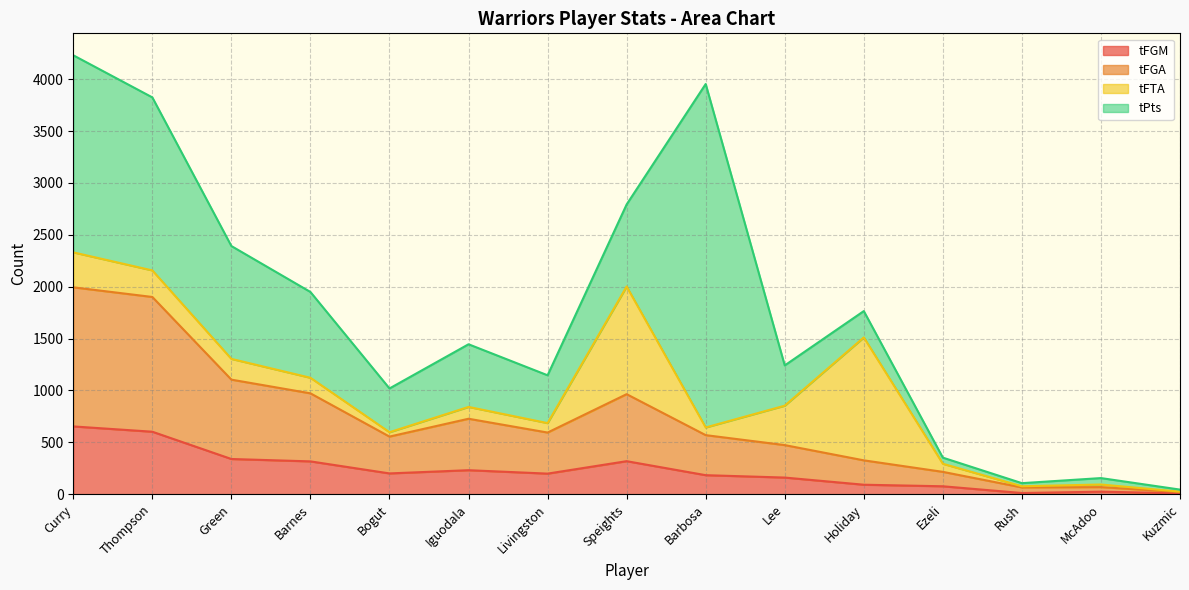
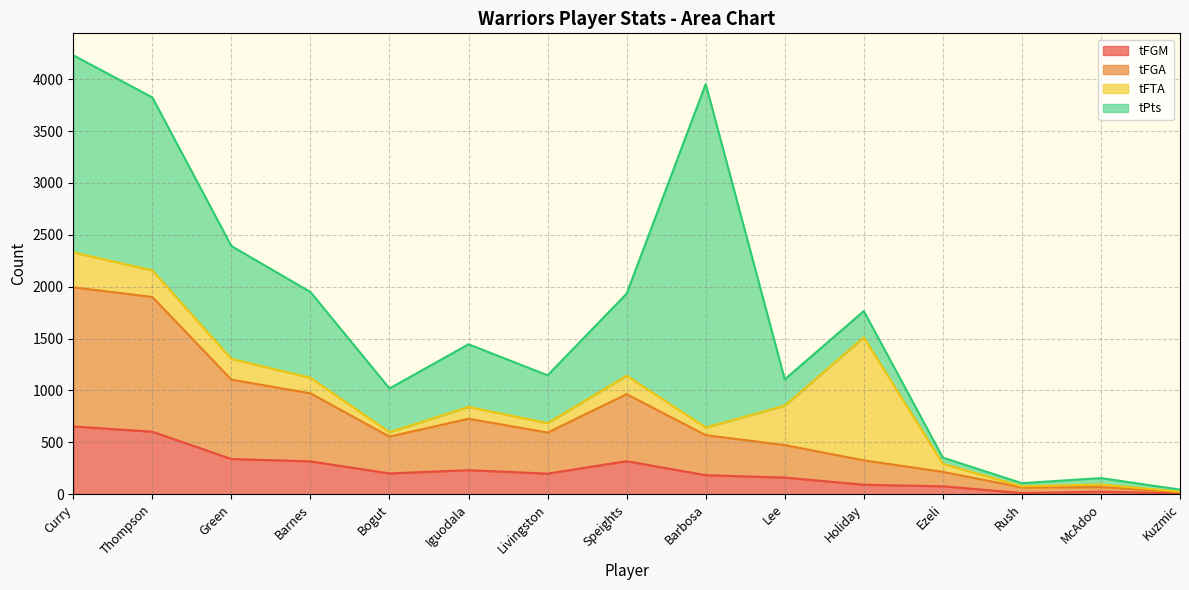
tFTA, Speights: 1040 -> 180
tPts, Lee: 390 -> 250
